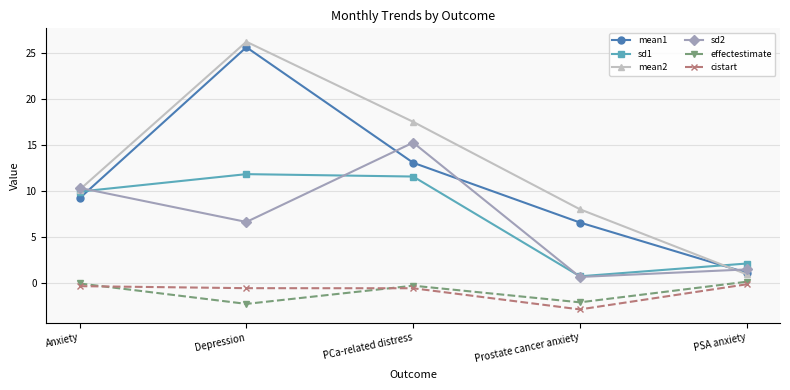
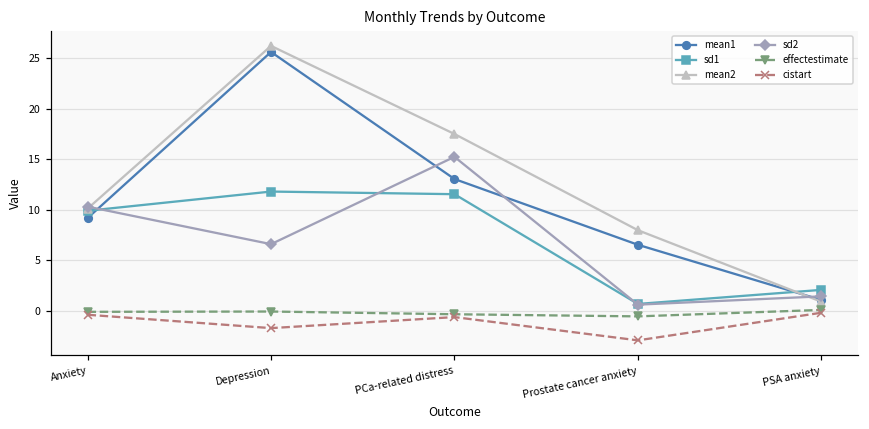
effectestimate, Depression: -2 -> 0
cistart, Depression: -1 -> -2
effectestimate, Prostate cancer anxiety: -2 -> -1
